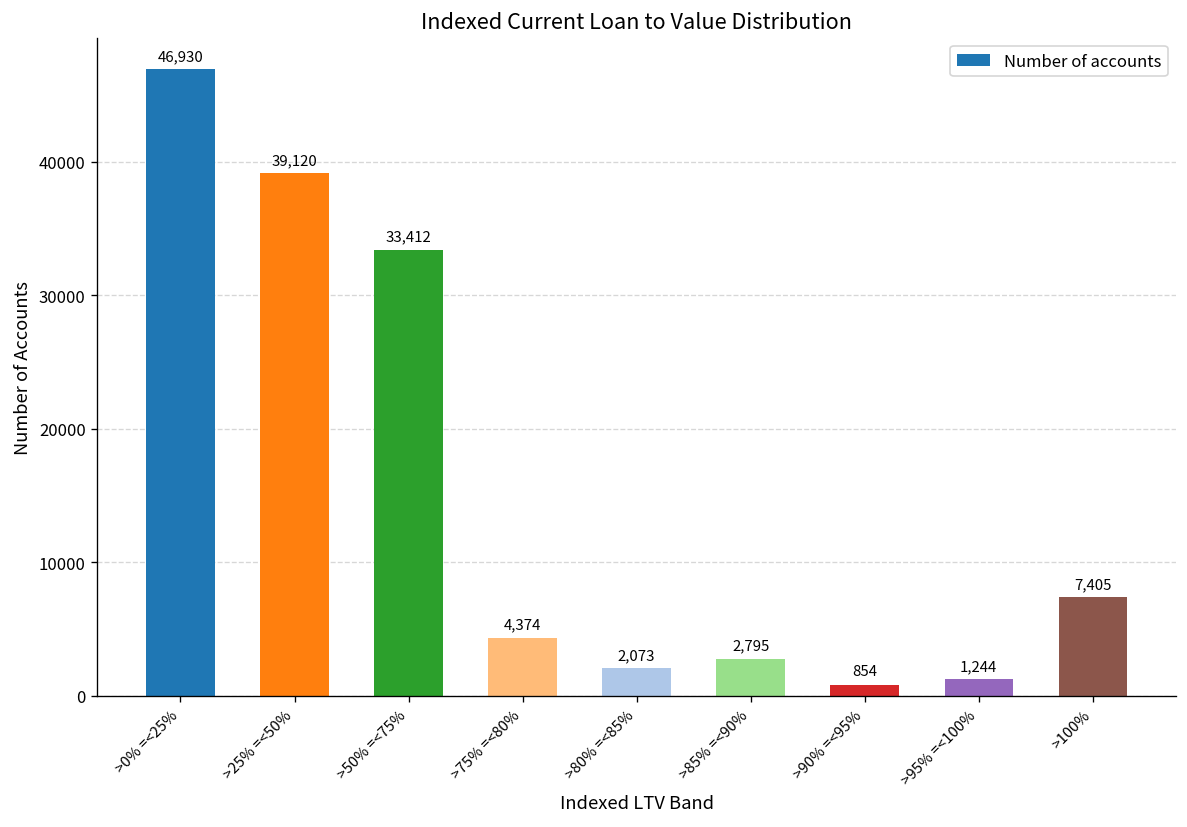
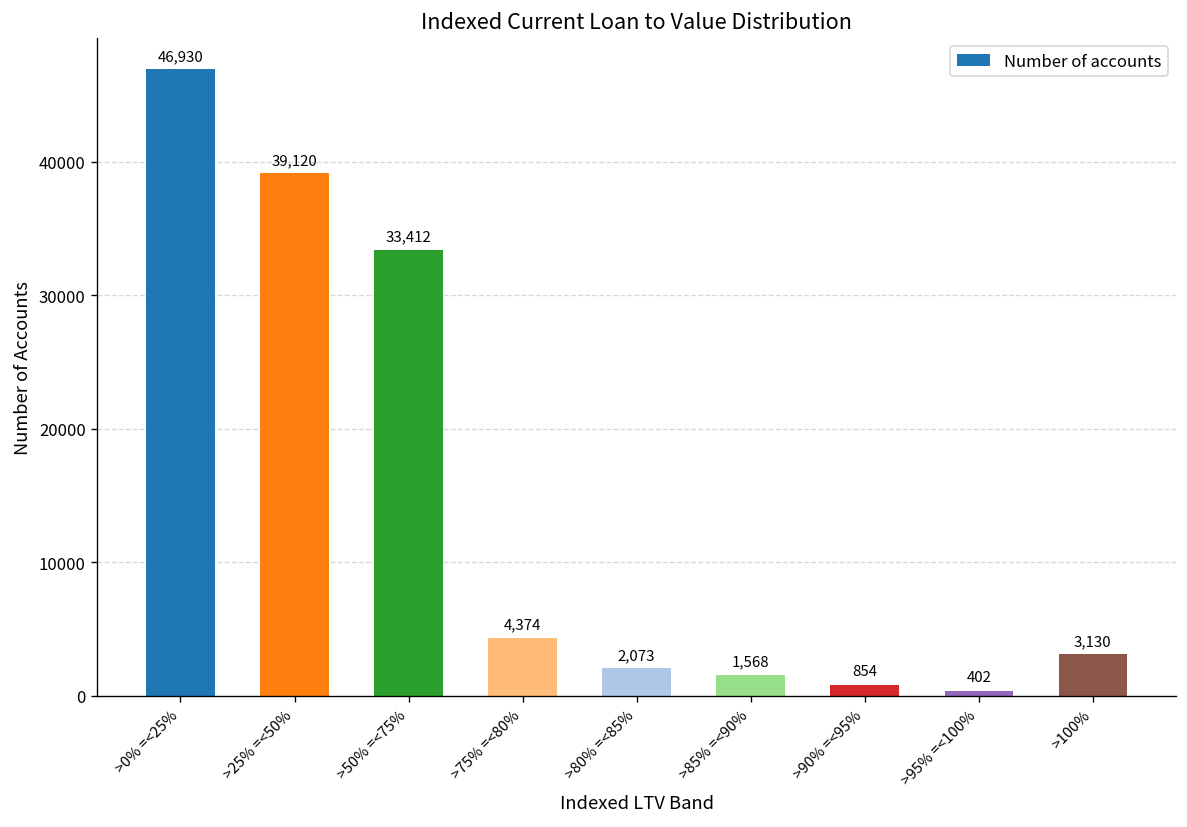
>85% =<90%: 2,795 -> 1,568
>95% =<100%: 1,244 -> 402
>100%: 7,405 -> 3,130
